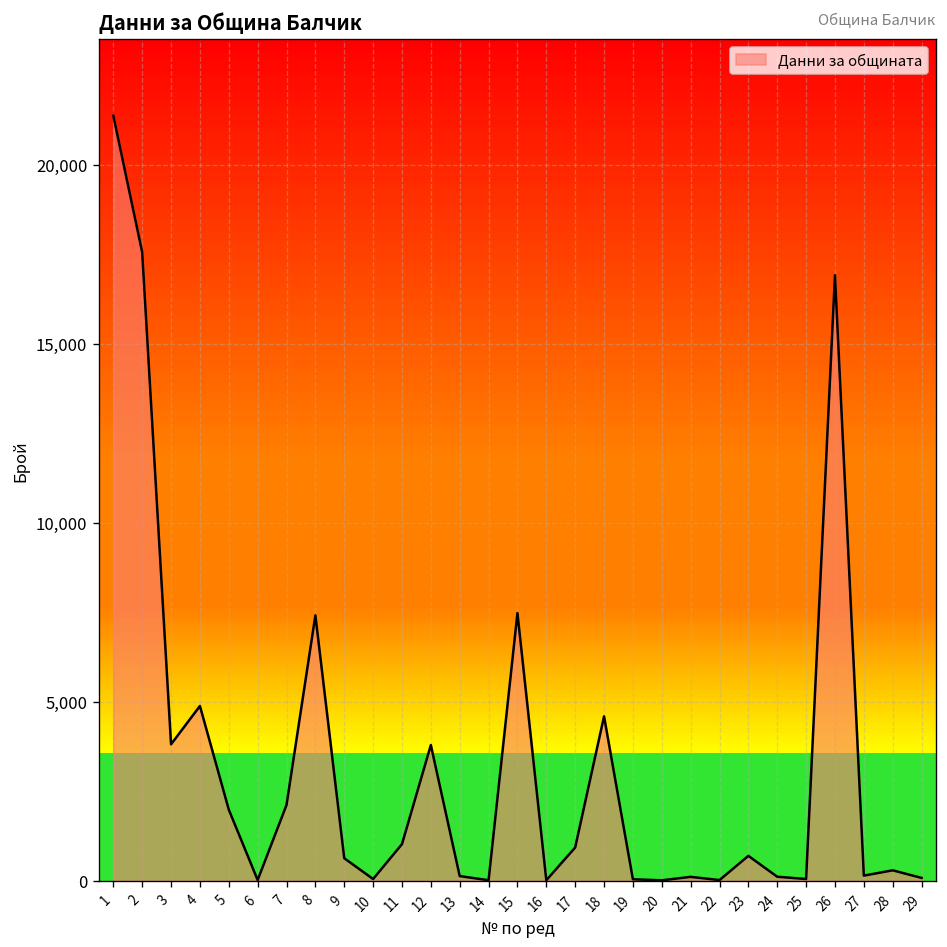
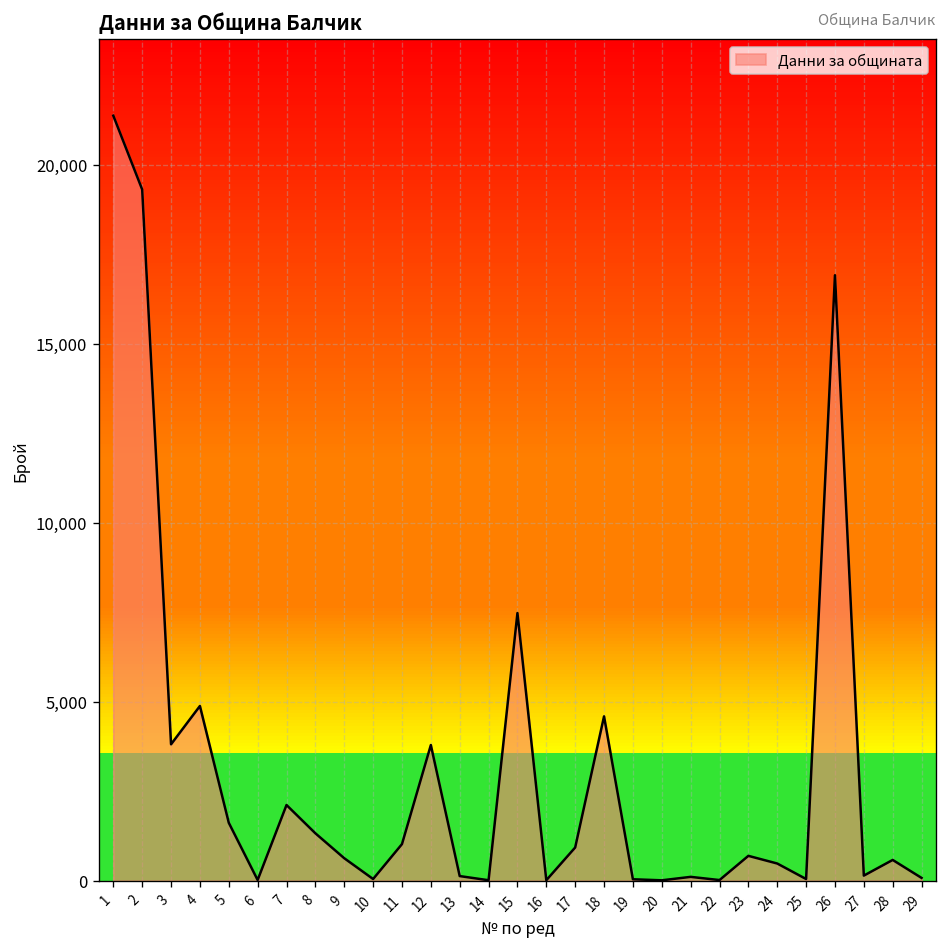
2: 17,600 -> 19,300
5: 2,000 -> 1,600
8: 7,400 -> 1,300
24: 100 -> 500
28: 300 -> 600
